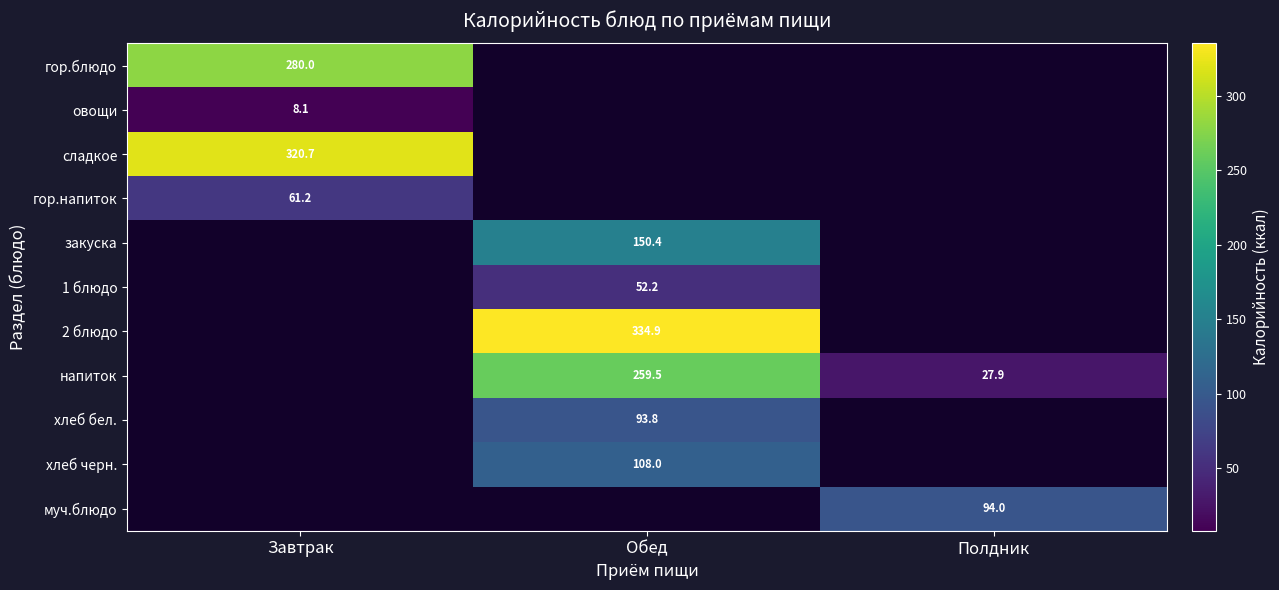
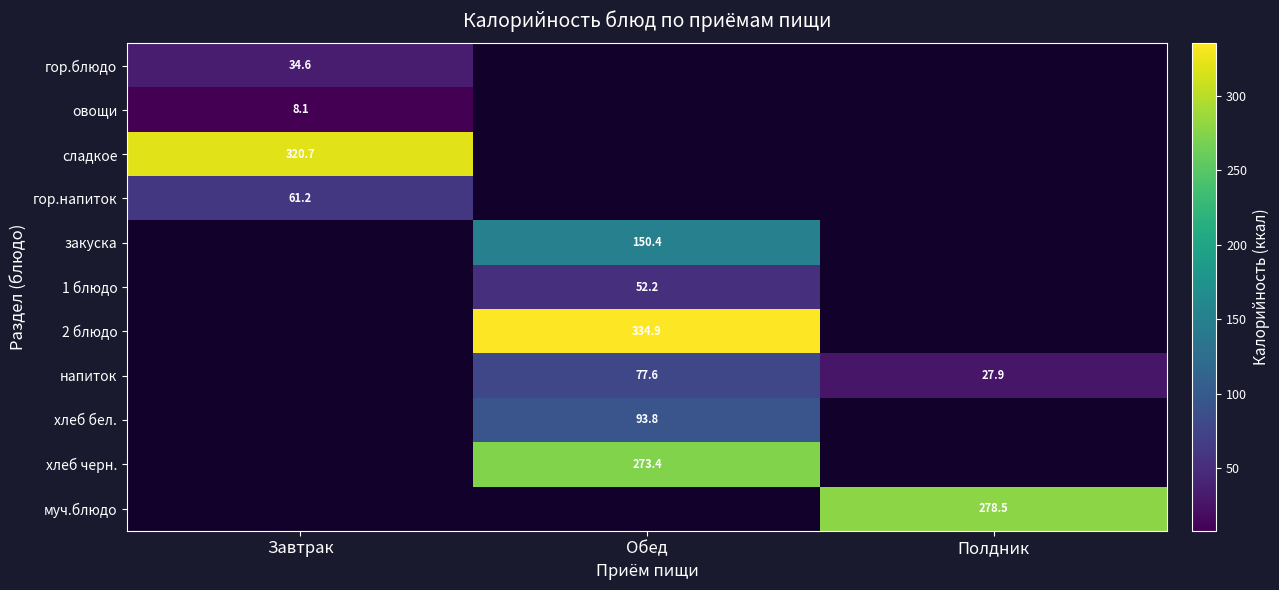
гор.блюдо, Завтрак: 280.0 -> 34.6
напиток, Обед: 259.5 -> 77.6
хлеб черн., Обед: 108.0 -> 273.4
муч.блюдо, Полдник: 94.0 -> 278.5
